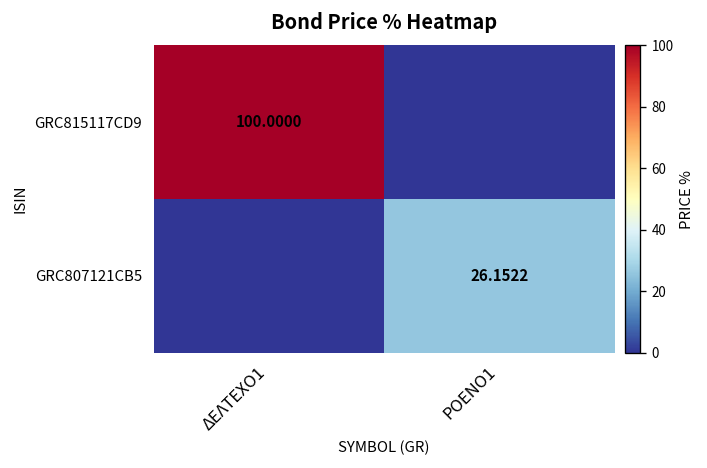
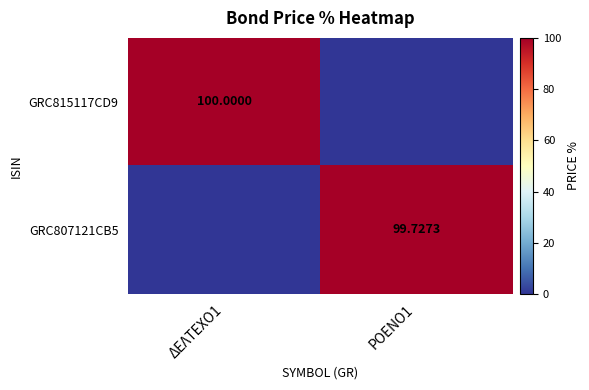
GRC807121CB5, ΡΟΕΝΟ1: 26.1522 -> 99.7273
